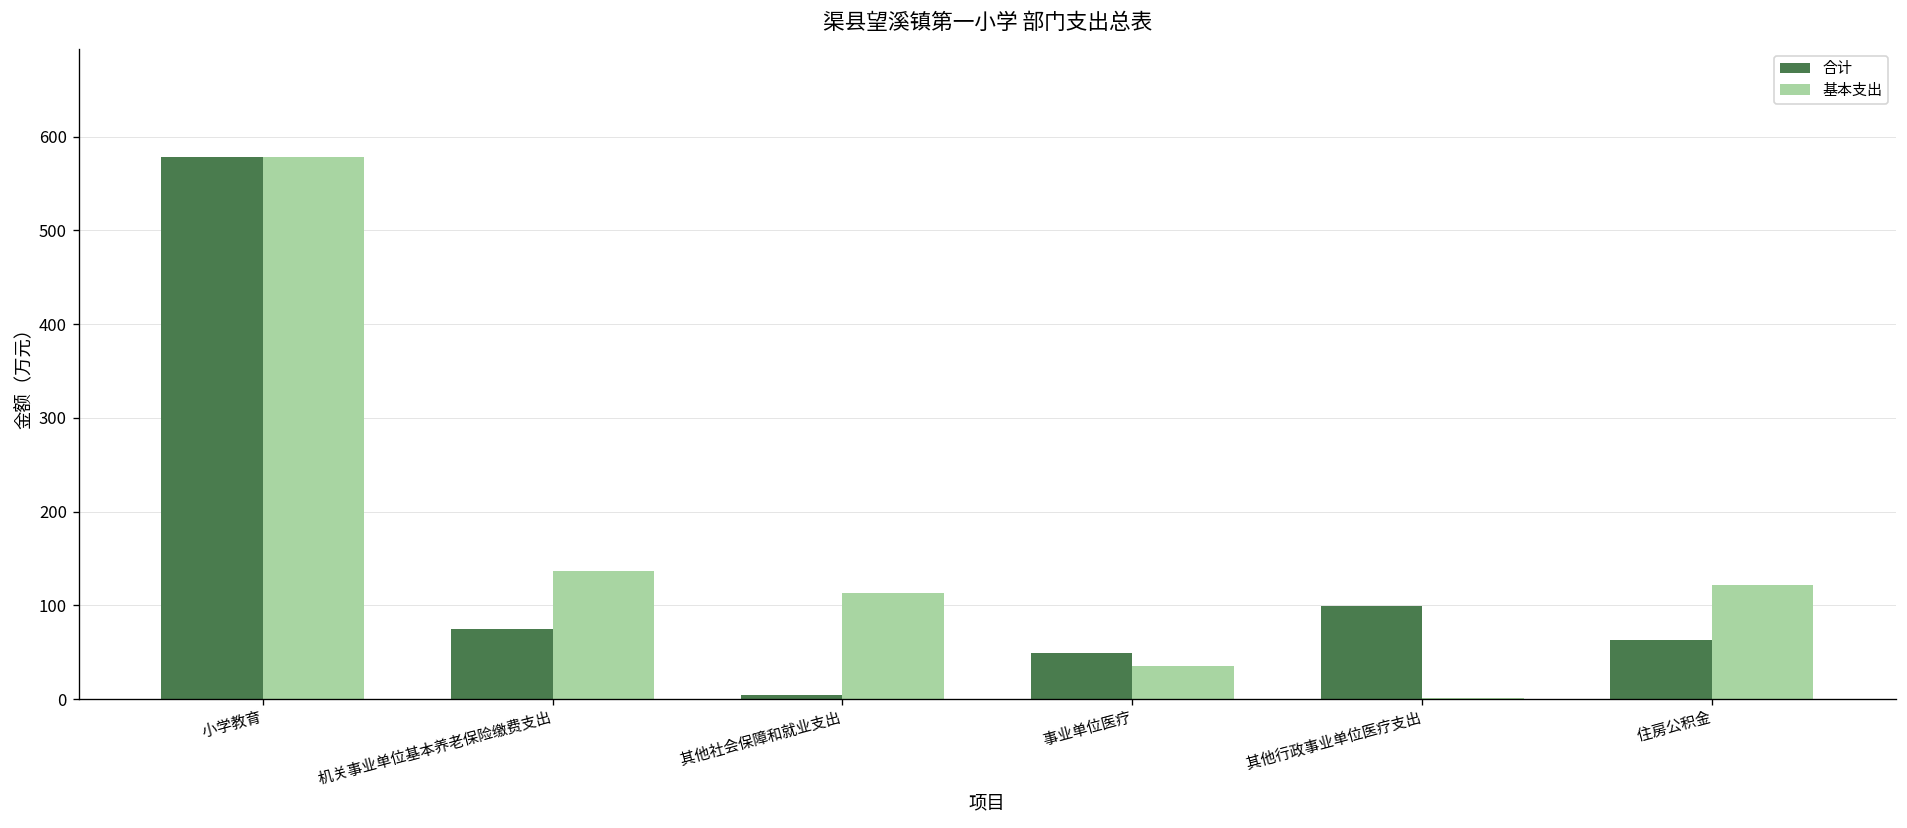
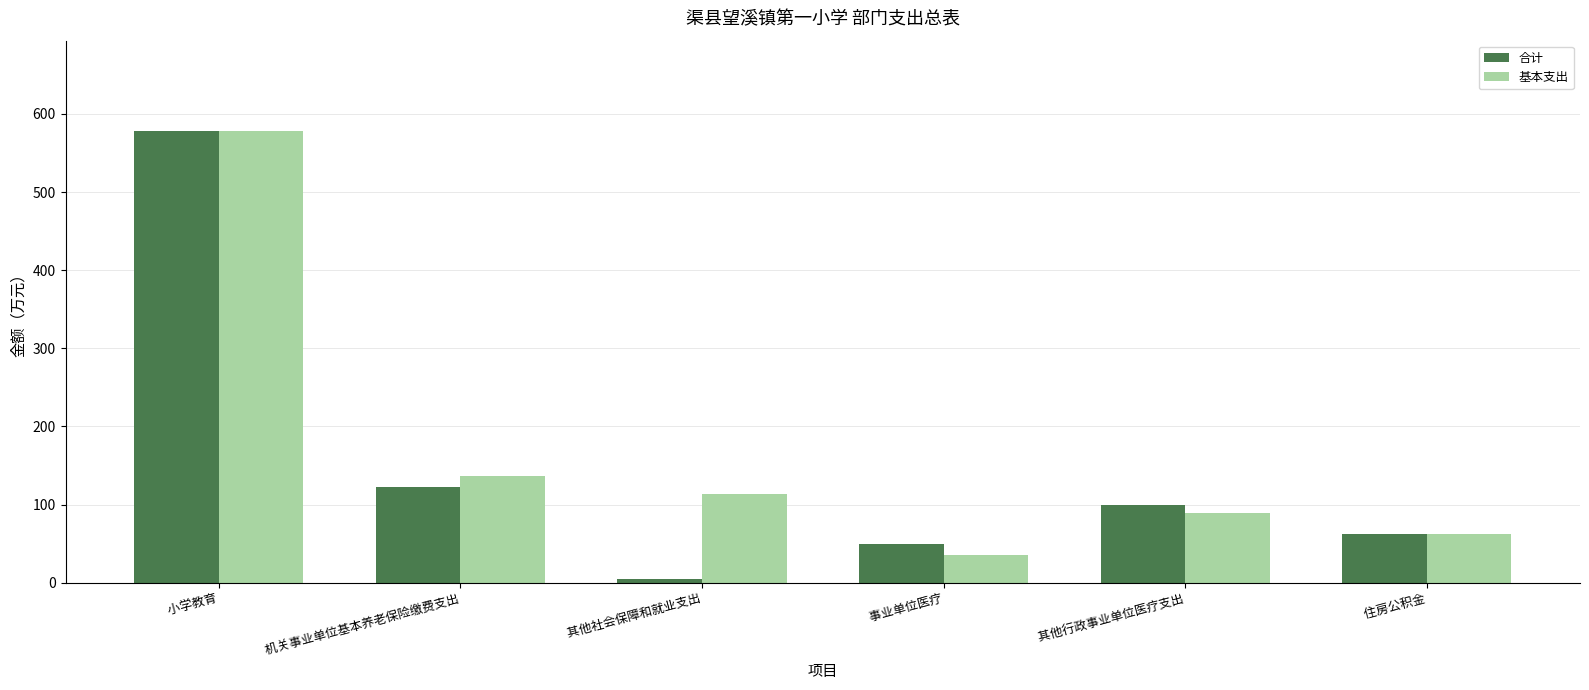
合计, 机关事业单位基本养老保险缴费支出: 70 -> 120
基本支出, 其他行政事业单位医疗支出: 0 -> 90
基本支出, 住房公积金: 120 -> 60
